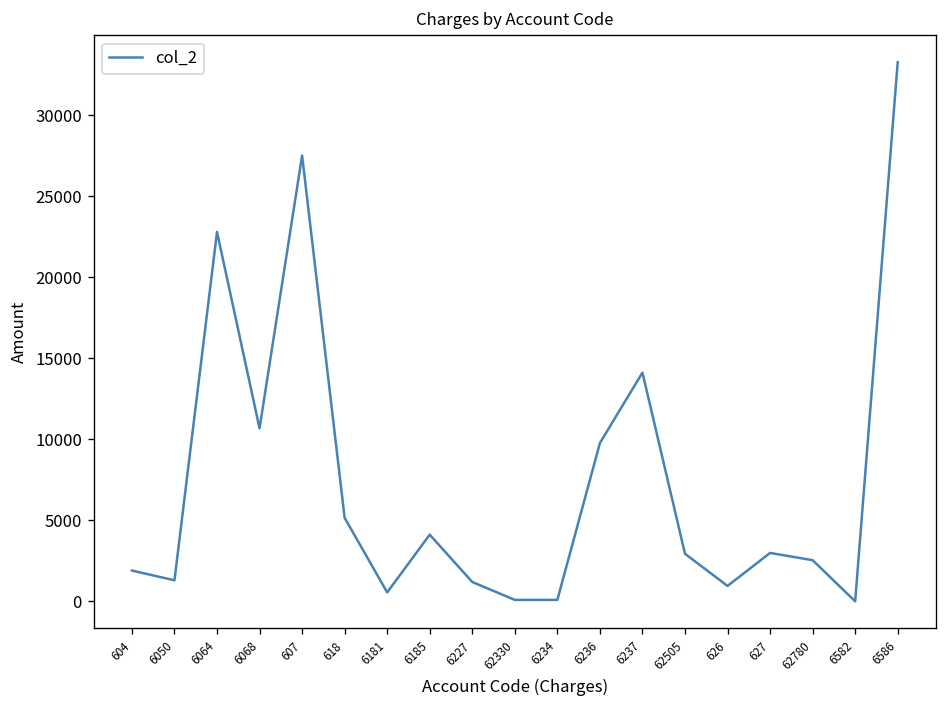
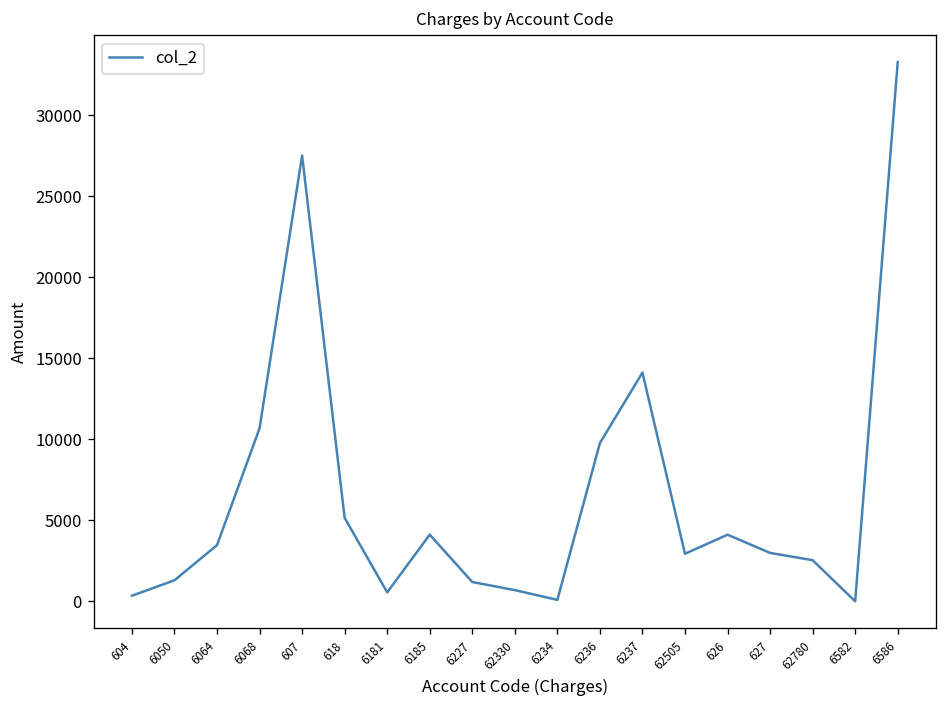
604: 1900 -> 400
6064: 22800 -> 3500
62330: 100 -> 700
626: 1000 -> 4100
